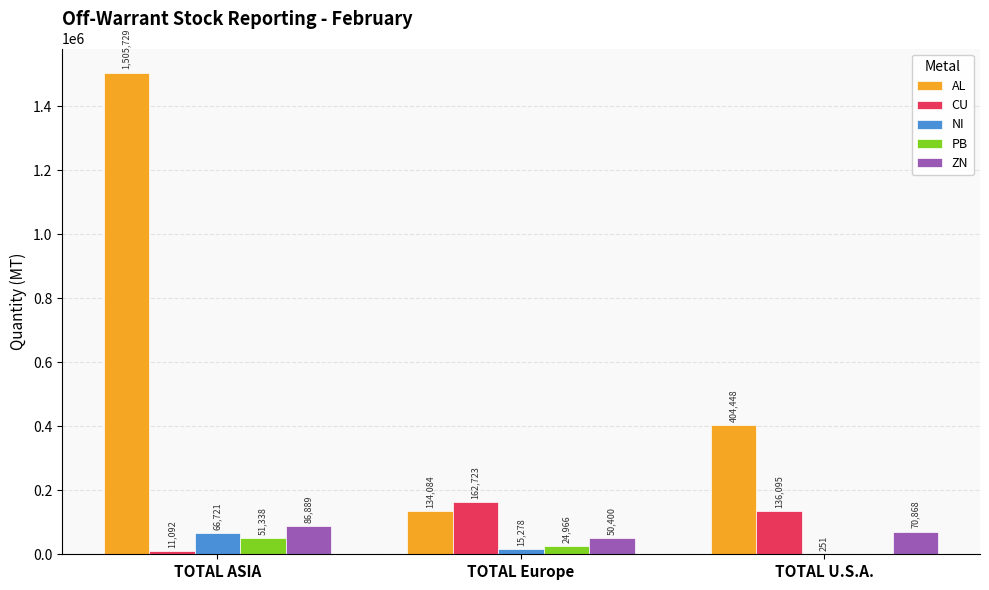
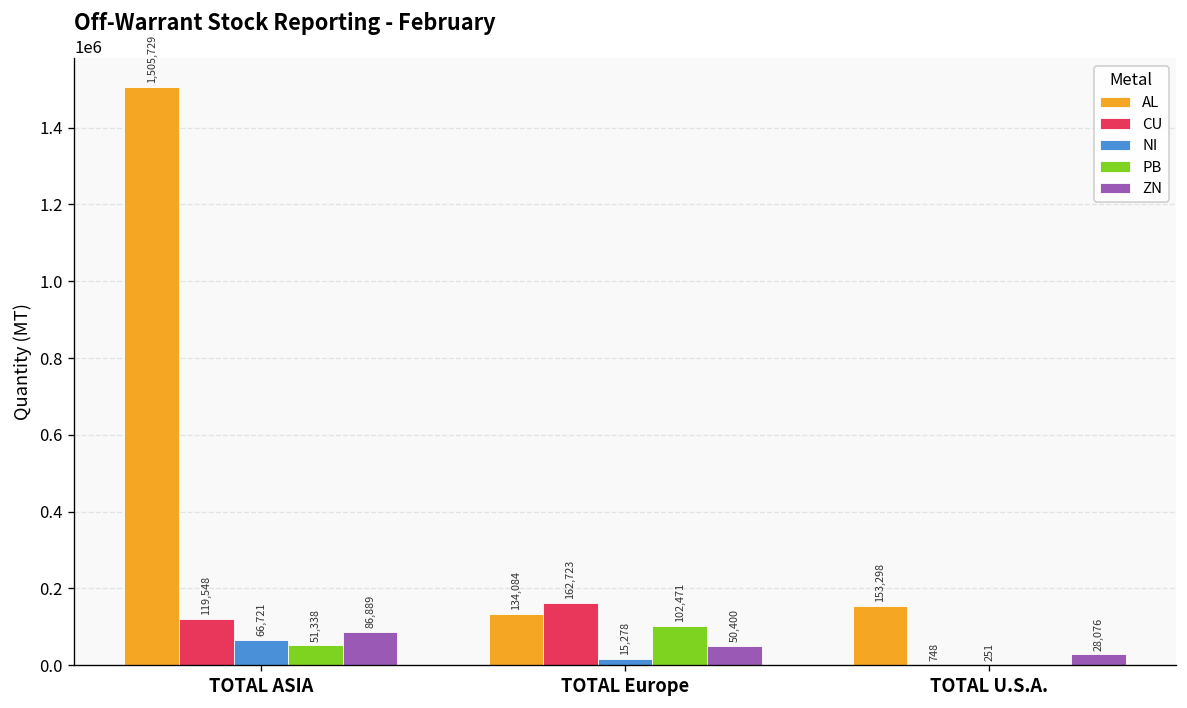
CU, TOTAL ASIA: 11,092 -> 119,548
PB, TOTAL Europe: 24,966 -> 102,471
AL, TOTAL U.S.A.: 404,448 -> 153,298
CU, TOTAL U.S.A.: 136,095 -> 748
ZN, TOTAL U.S.A.: 70,868 -> 28,076
